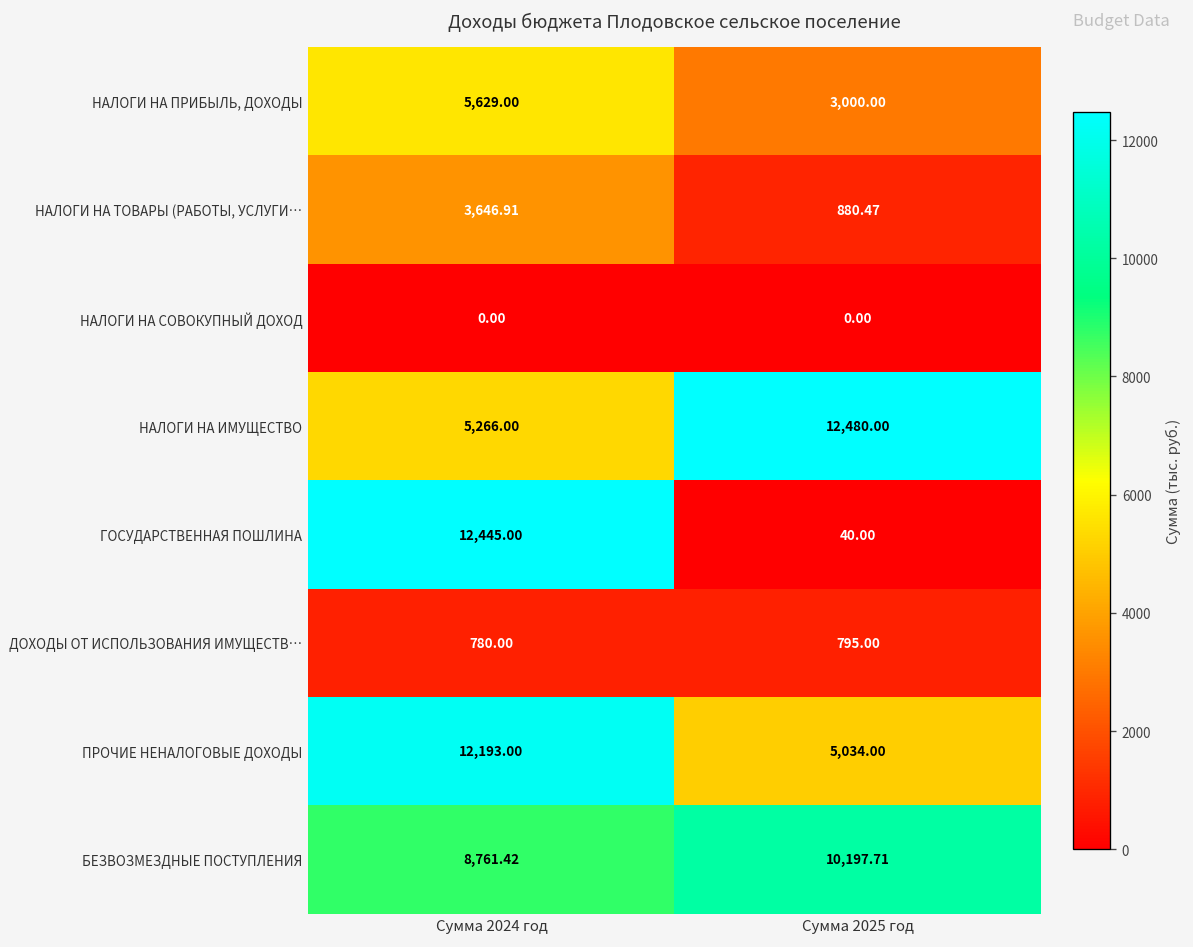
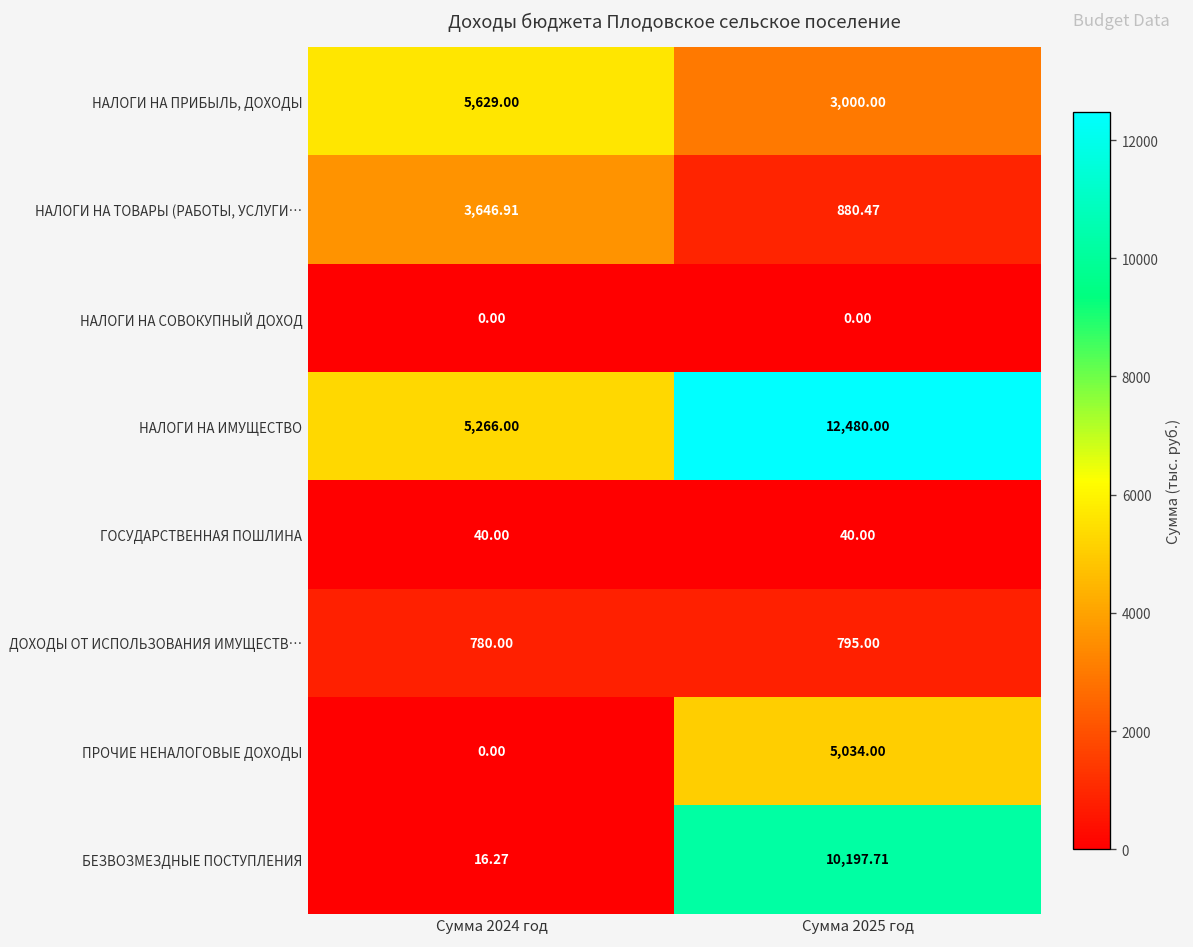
ГОСУДАРСТВЕННАЯ ПОШЛИНА, Сумма 2024 год: 12,445.00 -> 40.00
ПРОЧИЕ НЕНАЛОГОВЫЕ ДОХОДЫ, Сумма 2024 год: 12,193.00 -> 0.00
БЕЗВОЗМЕЗДНЫЕ ПОСТУПЛЕНИЯ, Сумма 2024 год: 8,761.42 -> 16.27
